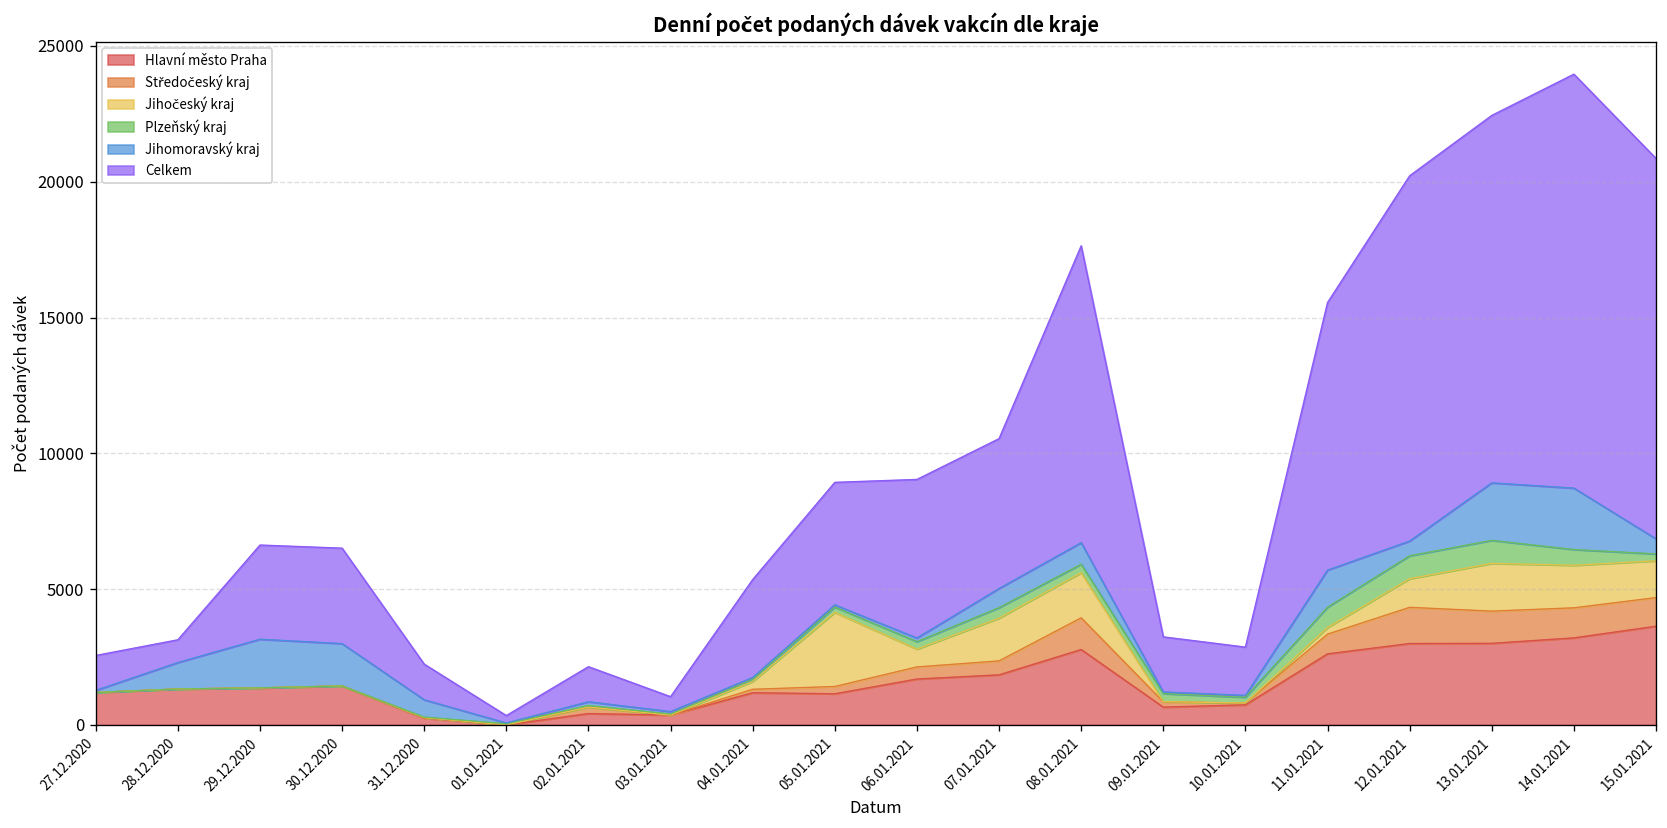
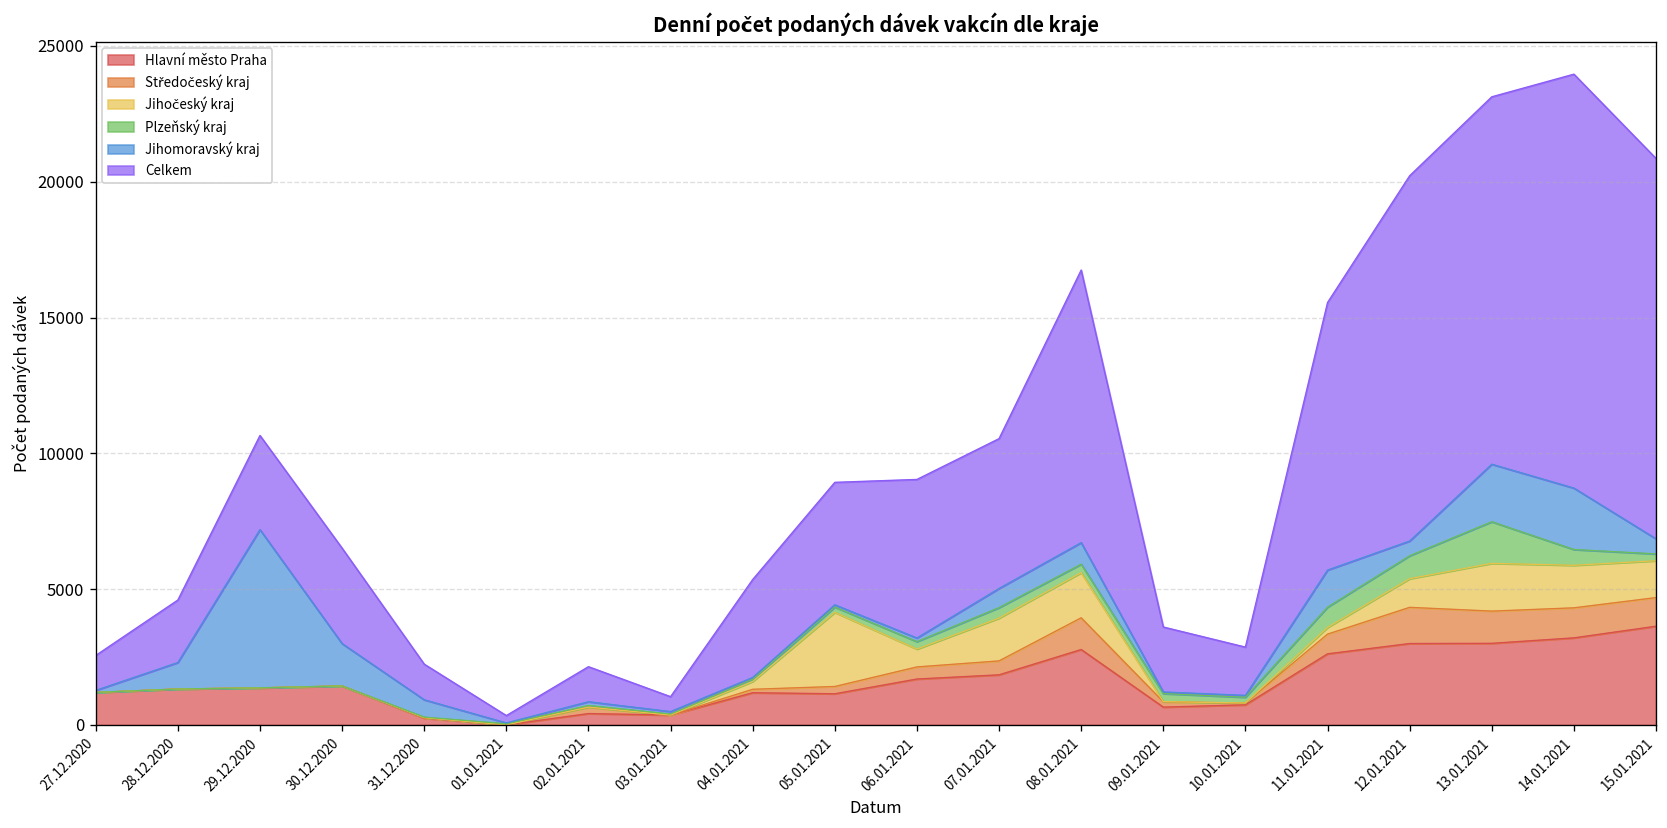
Celkem, 28.12.2020: 800 -> 2300
Jihomoravský kraj, 29.12.2020: 1800 -> 5800
Celkem, 08.01.2021: 10900 -> 10000
Celkem, 09.01.2021: 2000 -> 2400
Plzeňský kraj, 13.01.2021: 800 -> 1500
